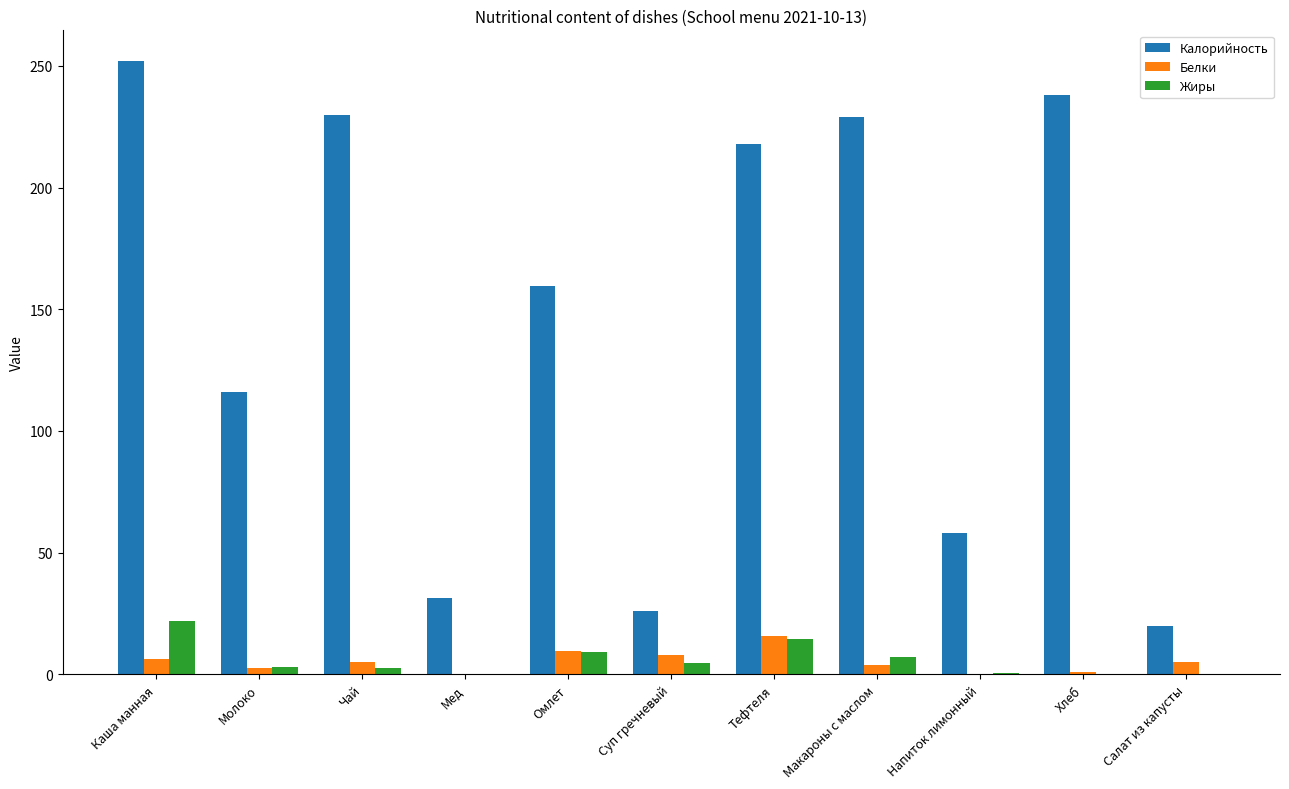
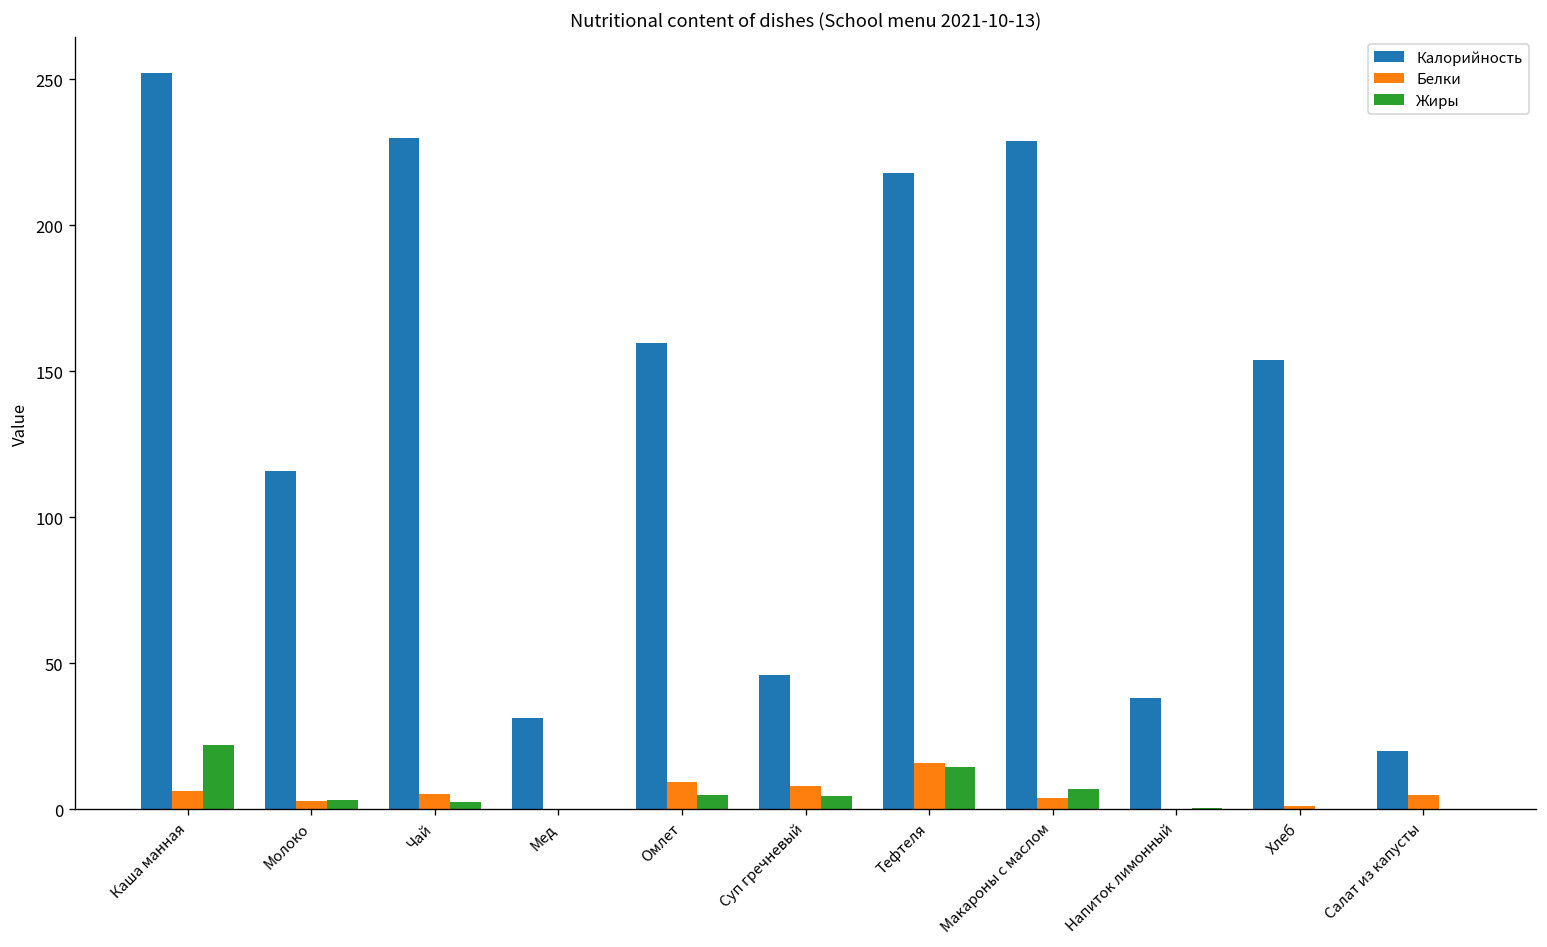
Жиры, Омлет: 9 -> 5
Калорийность, Суп гречневый: 26 -> 46
Калорийность, Напиток лимонный: 58 -> 38
Калорийность, Хлеб: 238 -> 154
